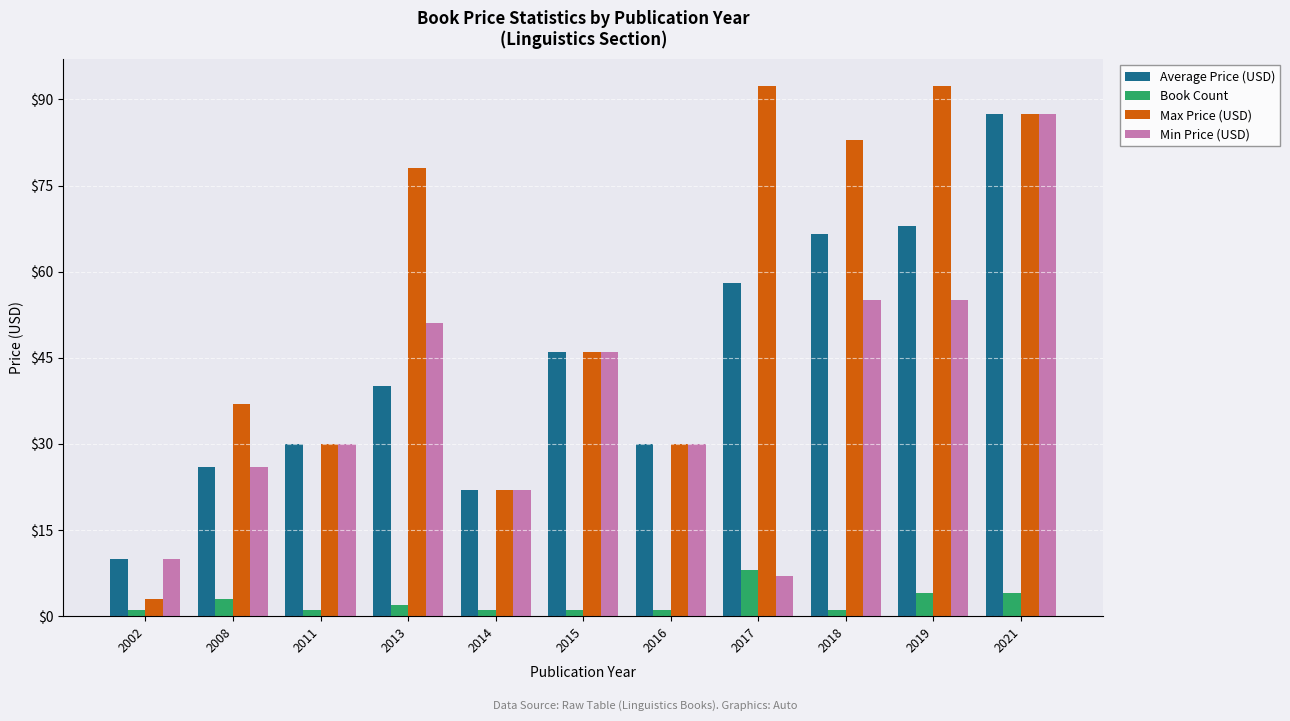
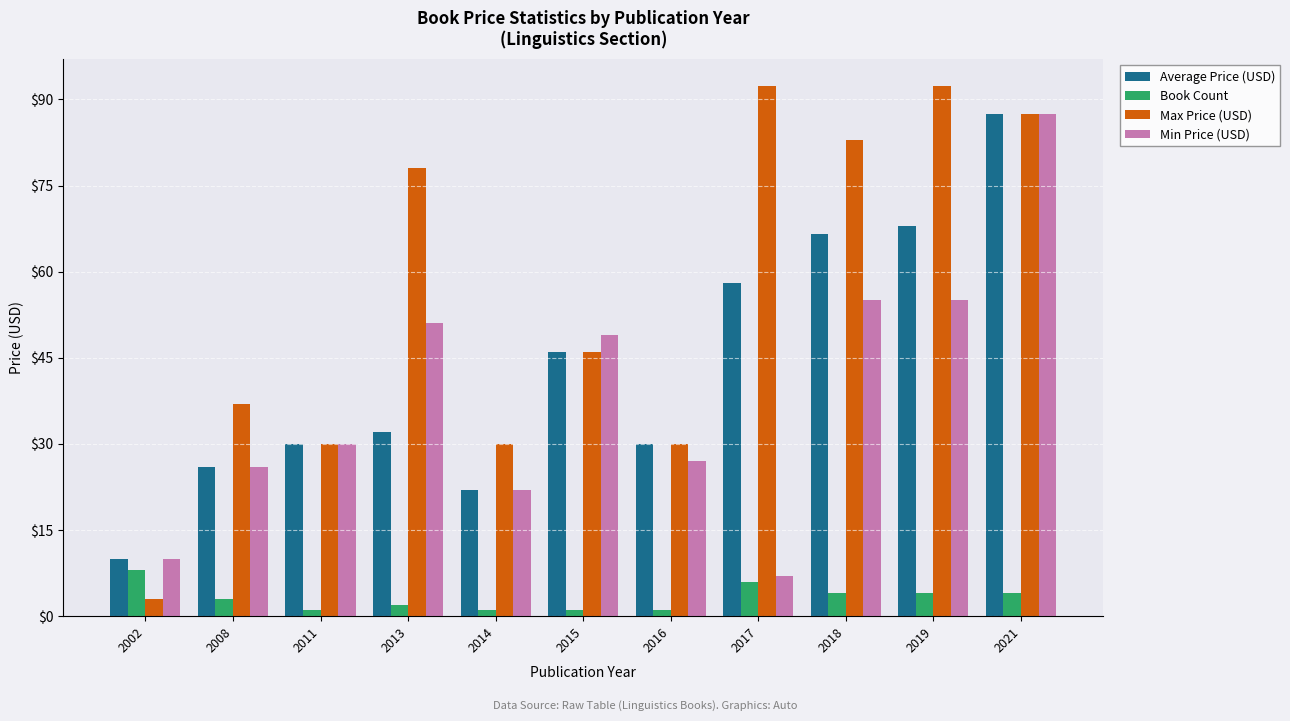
Book Count, 2002: $1 -> $8
Average Price (USD), 2013: $40 -> $32
Max Price (USD), 2014: $22 -> $30
Min Price (USD), 2015: $46 -> $49
Min Price (USD), 2016: $30 -> $27
Book Count, 2017: $8 -> $6
Book Count, 2018: $1 -> $4
